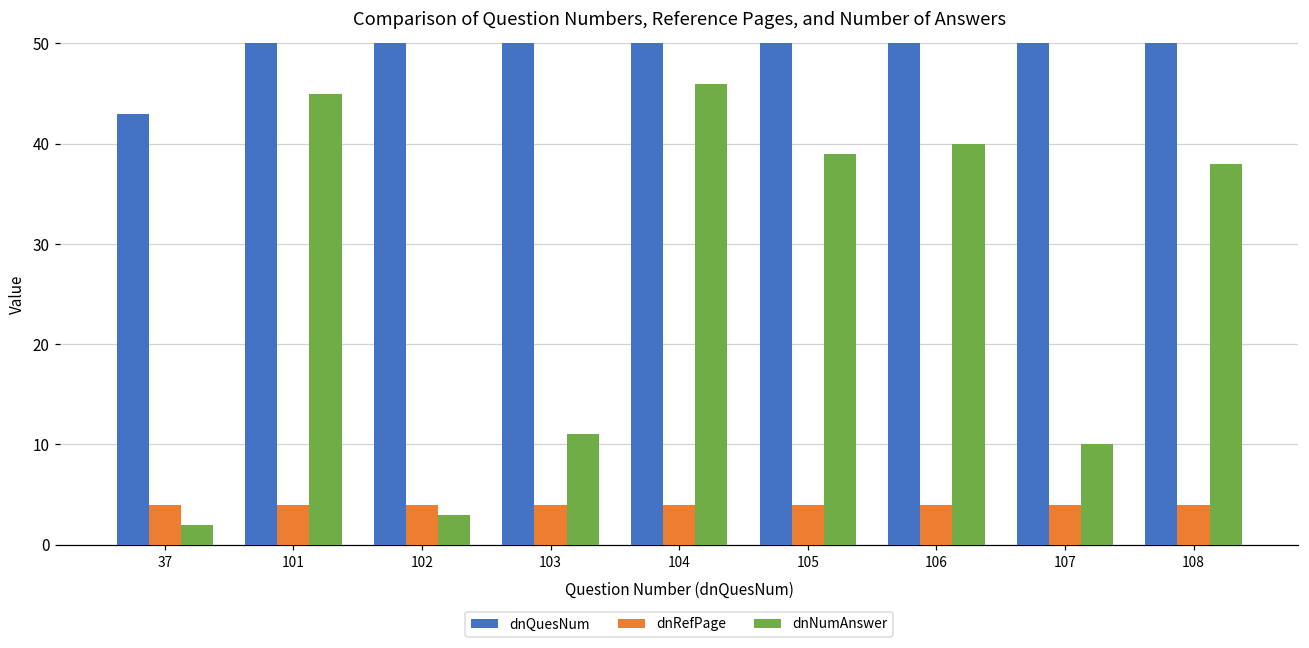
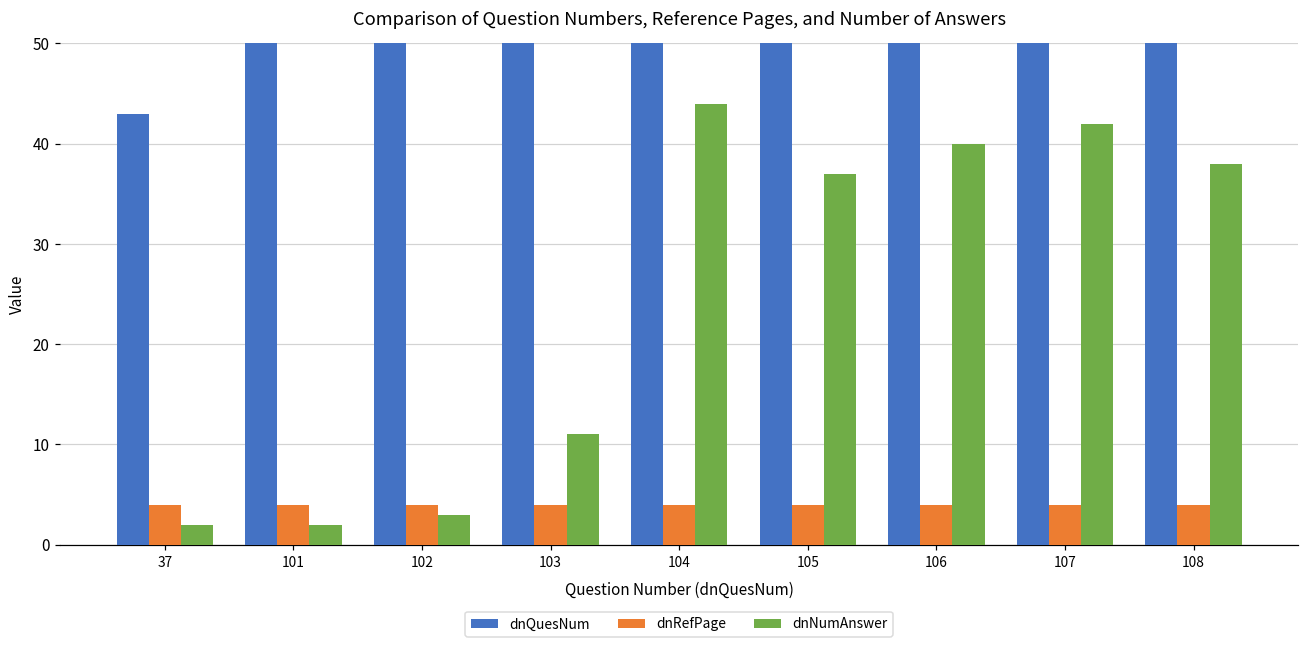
dnNumAnswer, 101: 45 -> 2
dnNumAnswer, 104: 46 -> 44
dnNumAnswer, 105: 39 -> 37
dnNumAnswer, 107: 10 -> 42
